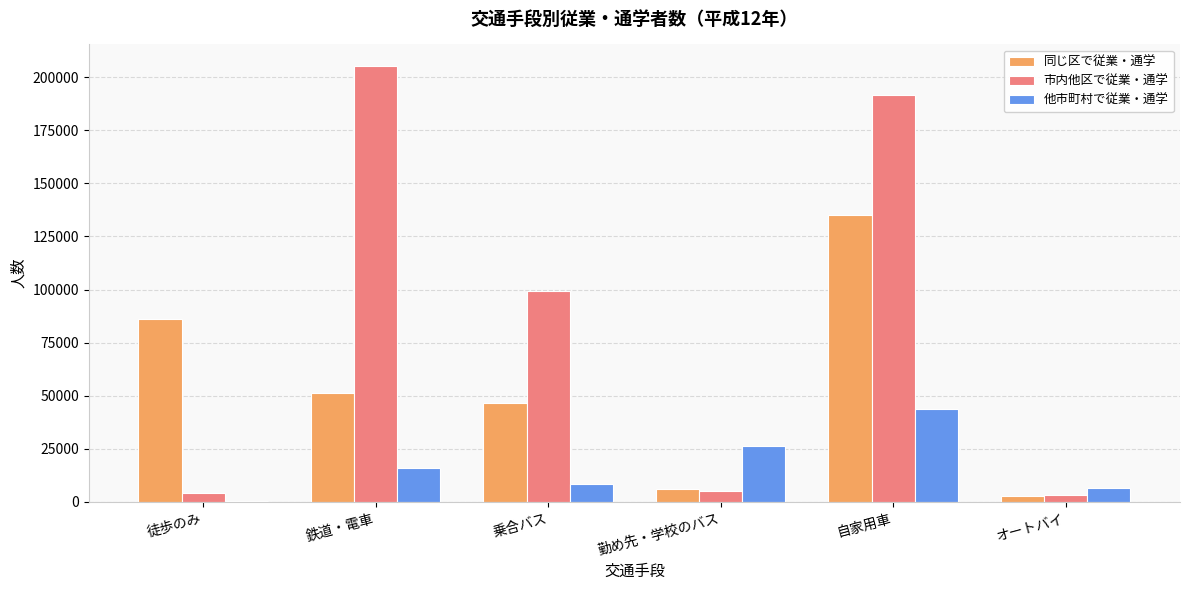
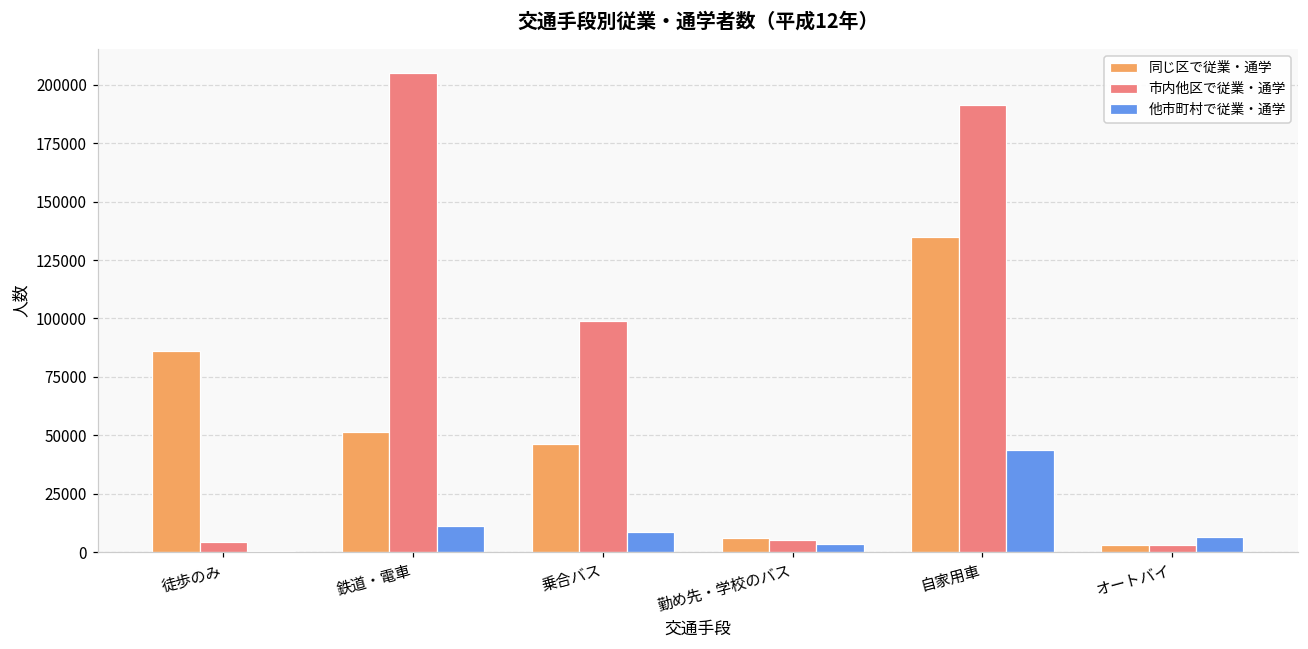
他市町村で従業・通学, 鉄道・電車: 16000 -> 11000
他市町村で従業・通学, 勤め先・学校のバス: 26000 -> 3000
